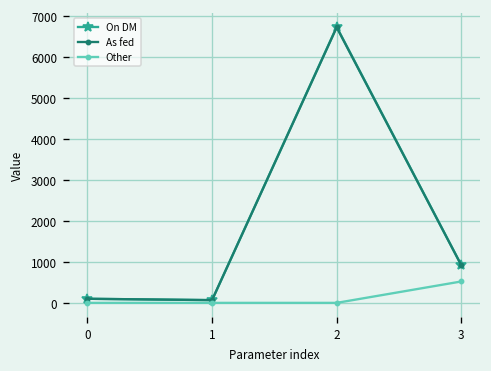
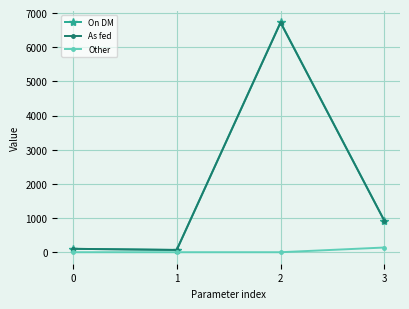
Other, 3: 500 -> 100
